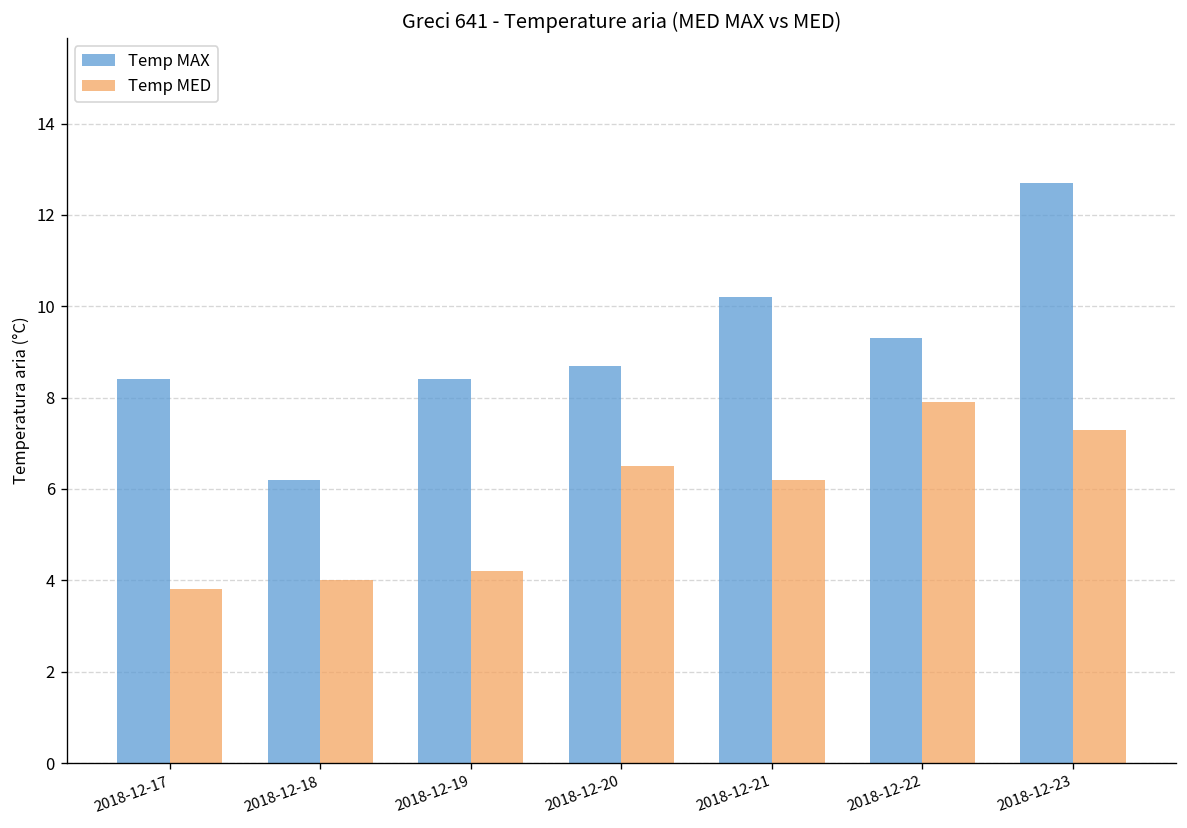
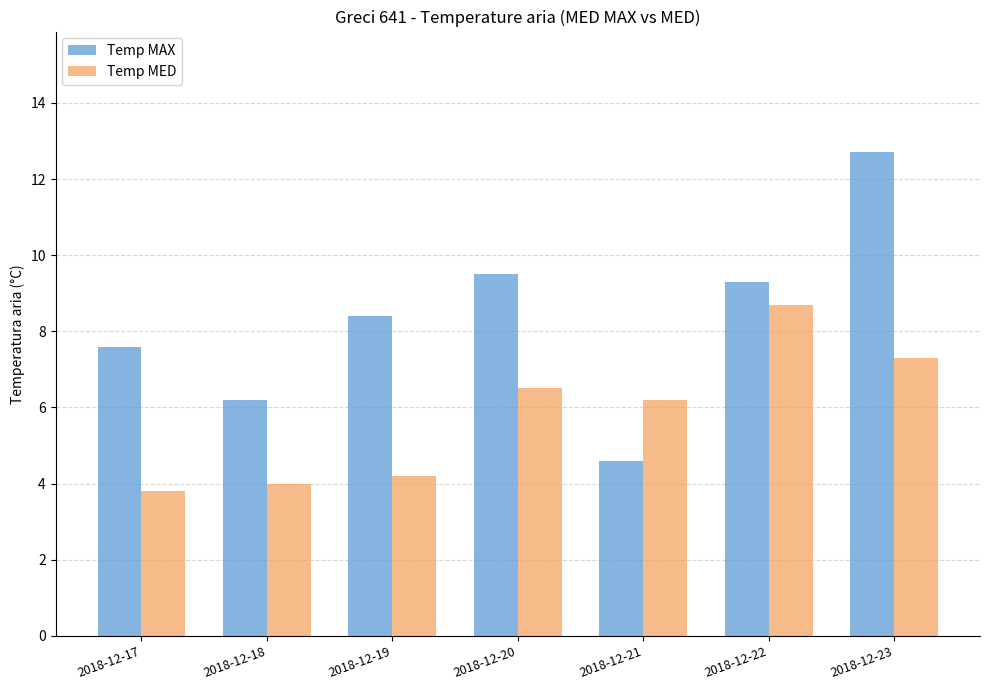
Temp MAX, 2018-12-17: 8.4 -> 7.6
Temp MAX, 2018-12-20: 8.7 -> 9.5
Temp MAX, 2018-12-21: 10.2 -> 4.6
Temp MED, 2018-12-22: 7.9 -> 8.7
